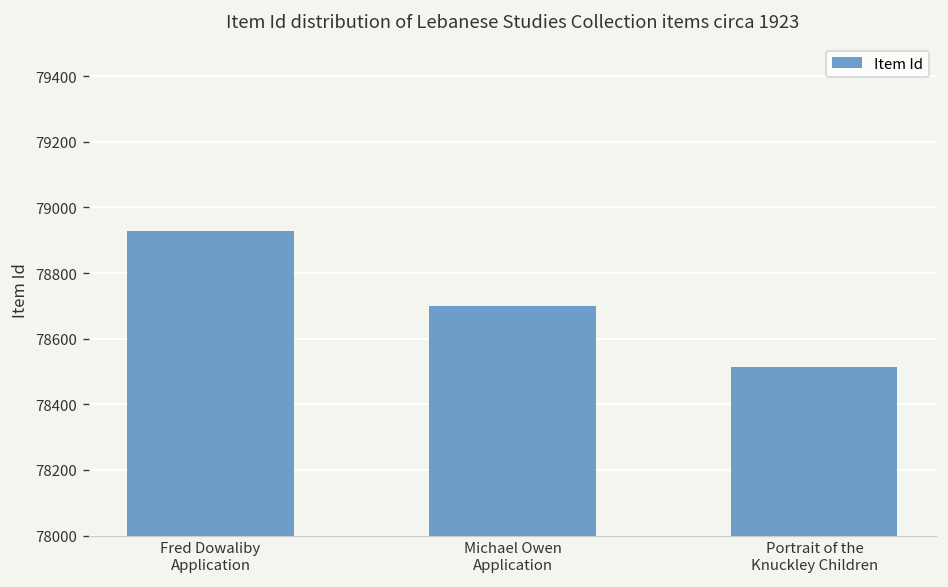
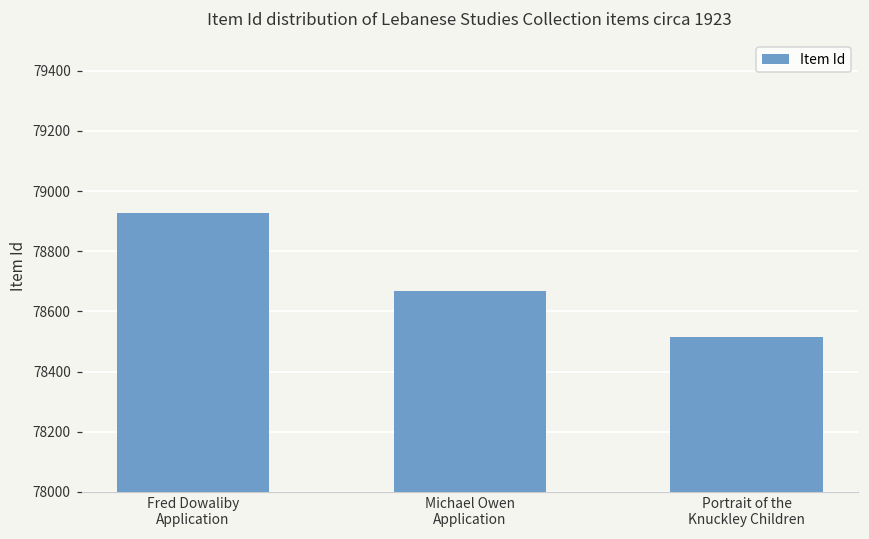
Michael Owen Application: 78700 -> 78670
